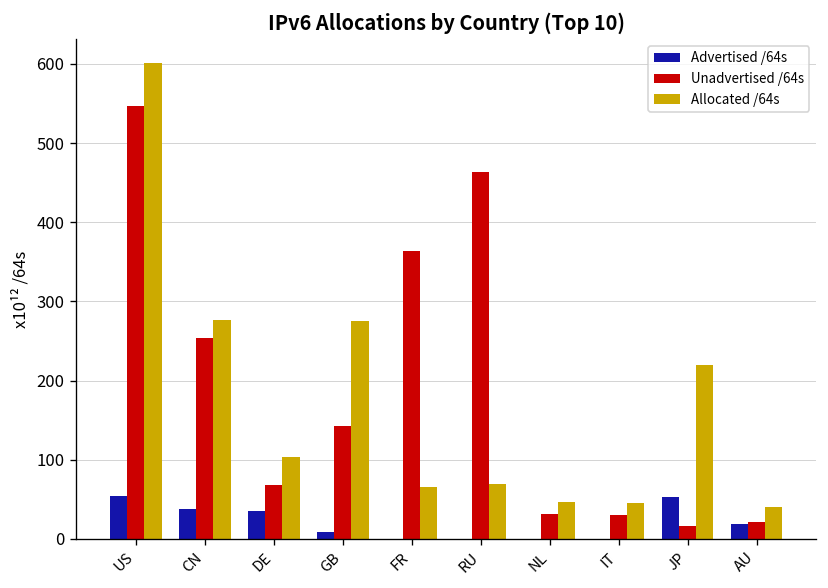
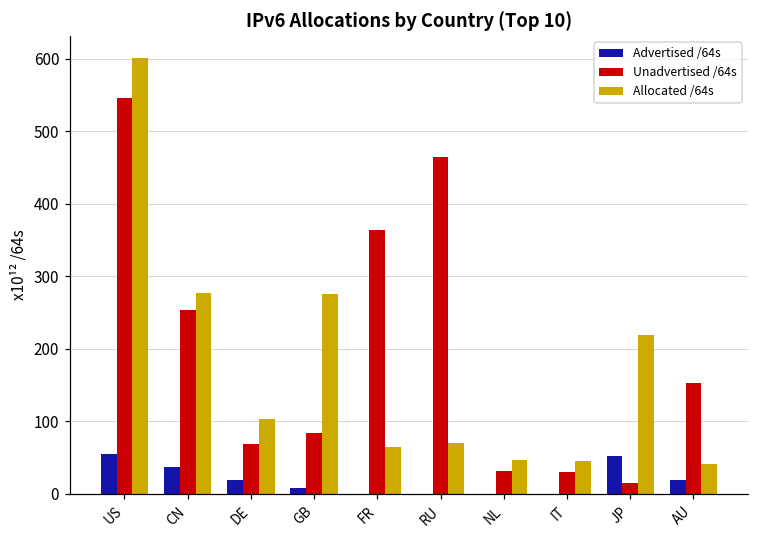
Advertised /64s, DE: 40 -> 20
Unadvertised /64s, GB: 140 -> 80
Unadvertised /64s, AU: 20 -> 150
